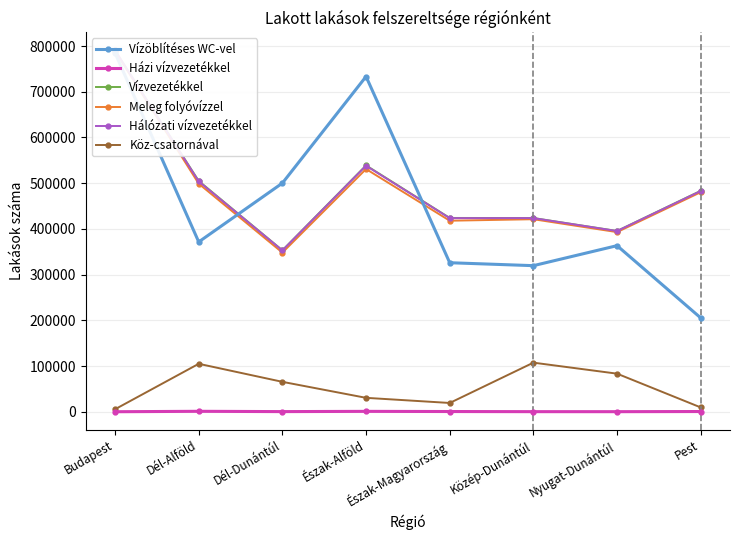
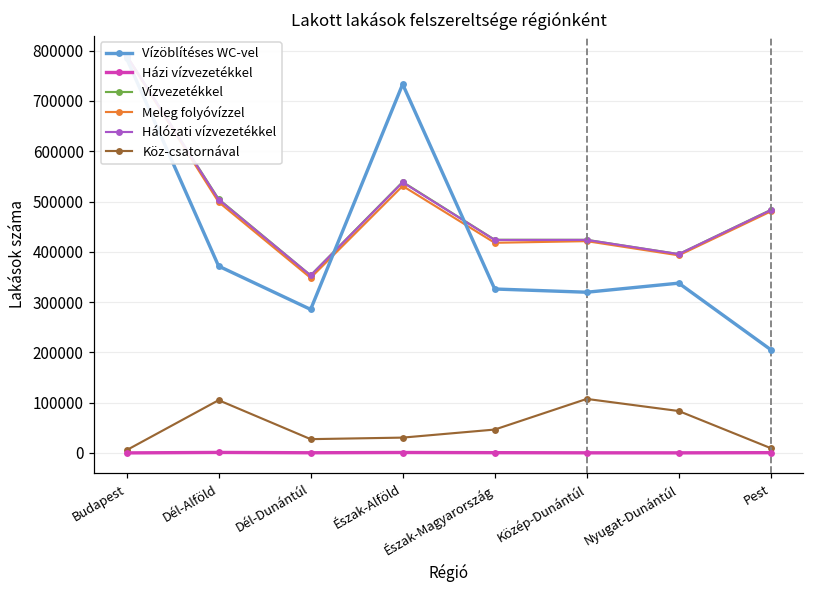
Vízöblítéses WC-vel, Dél-Dunántúl: 500000 -> 290000
Köz-csatornával, Dél-Dunántúl: 70000 -> 30000
Köz-csatornával, Észak-Magyarország: 20000 -> 50000
Vízöblítéses WC-vel, Nyugat-Dunántúl: 360000 -> 340000
